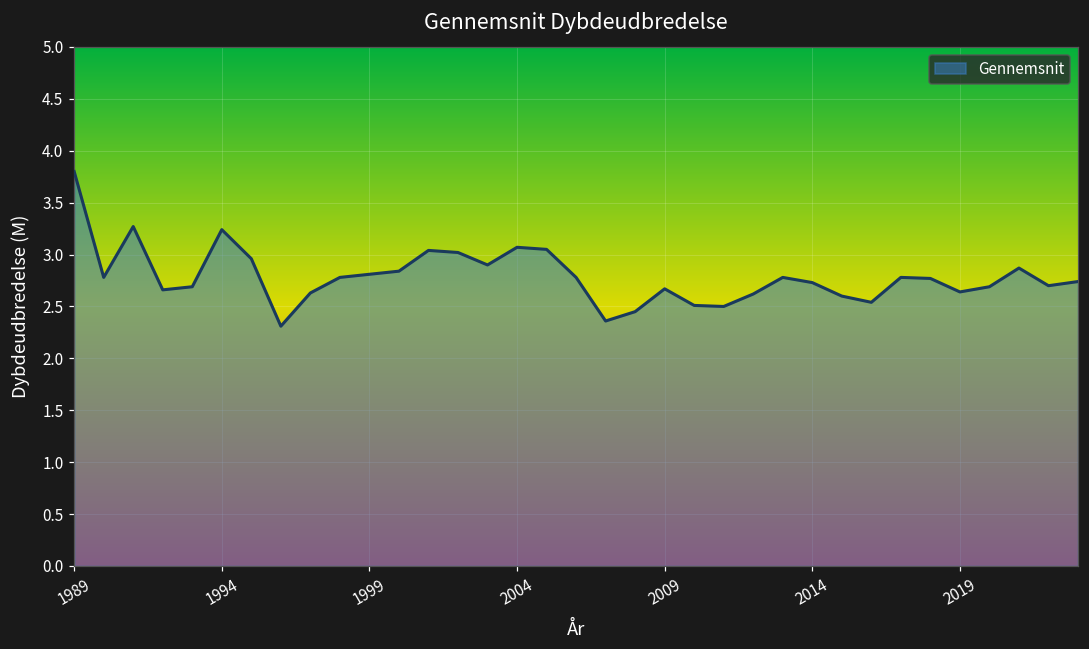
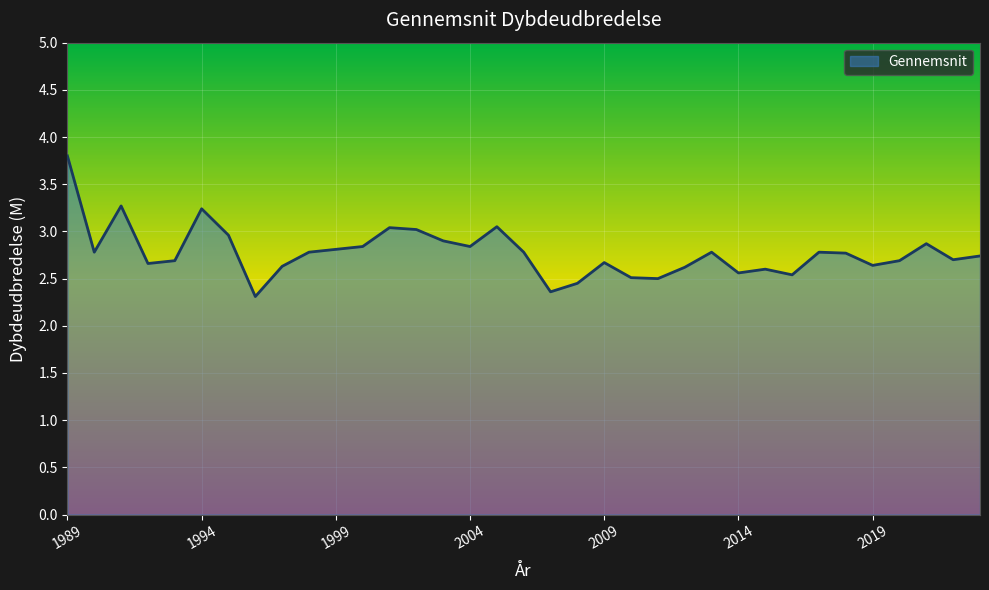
2004: 3.1 -> 2.8
2014: 2.7 -> 2.6
